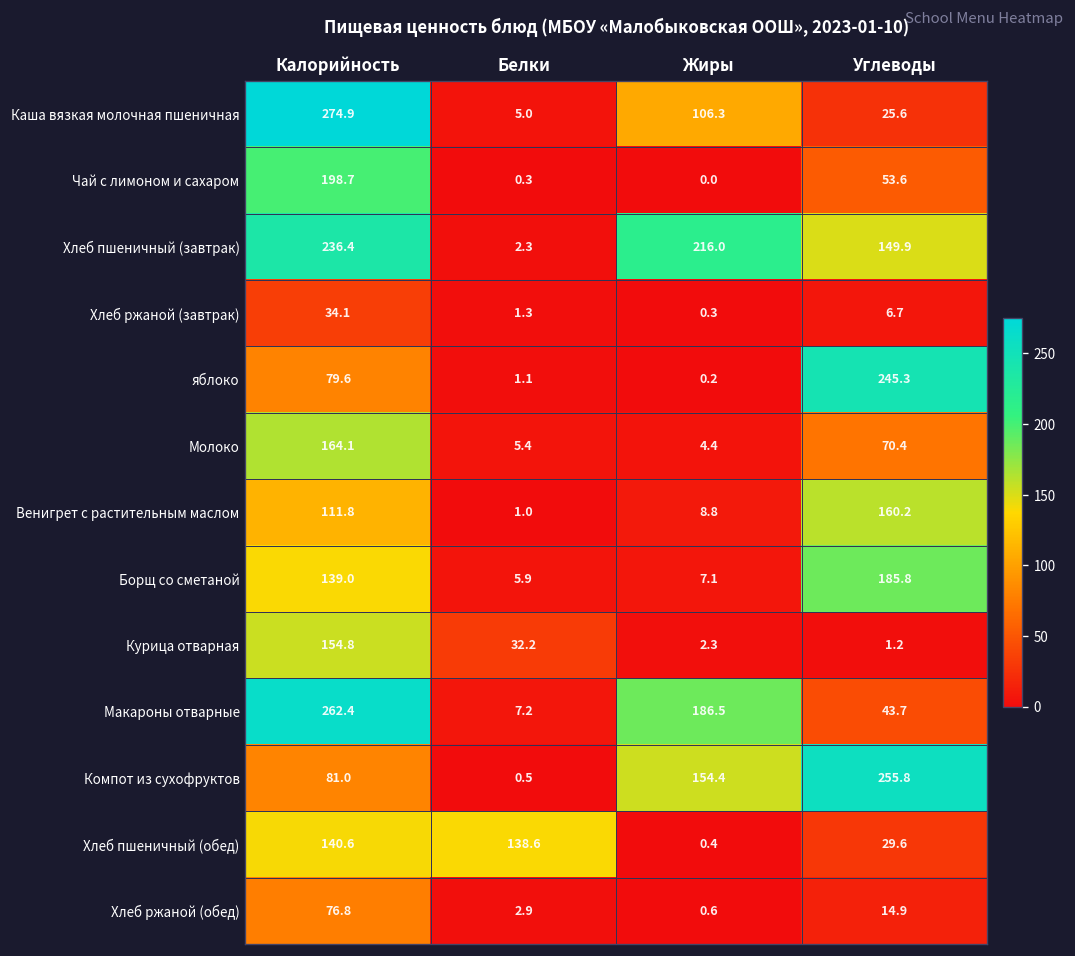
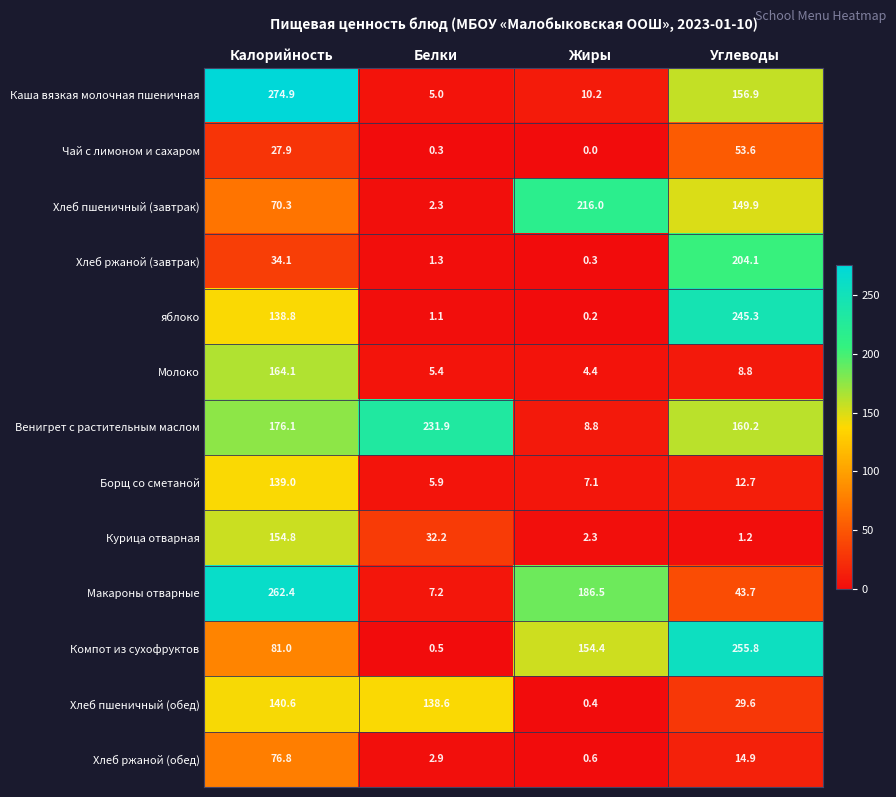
Каша вязкая молочная пшеничная, Жиры: 106.3 -> 10.2
Каша вязкая молочная пшеничная, Углеводы: 25.6 -> 156.9
Чай с лимоном и сахаром, Калорийность: 198.7 -> 27.9
Хлеб пшеничный (завтрак), Калорийность: 236.4 -> 70.3
Хлеб ржаной (завтрак), Углеводы: 6.7 -> 204.1
яблоко, Калорийность: 79.6 -> 138.8
Молоко, Углеводы: 70.4 -> 8.8
Венигрет с растительным маслом, Калорийность: 111.8 -> 176.1
Венигрет с растительным маслом, Белки: 1.0 -> 231.9
Борщ со сметаной, Углеводы: 185.8 -> 12.7
